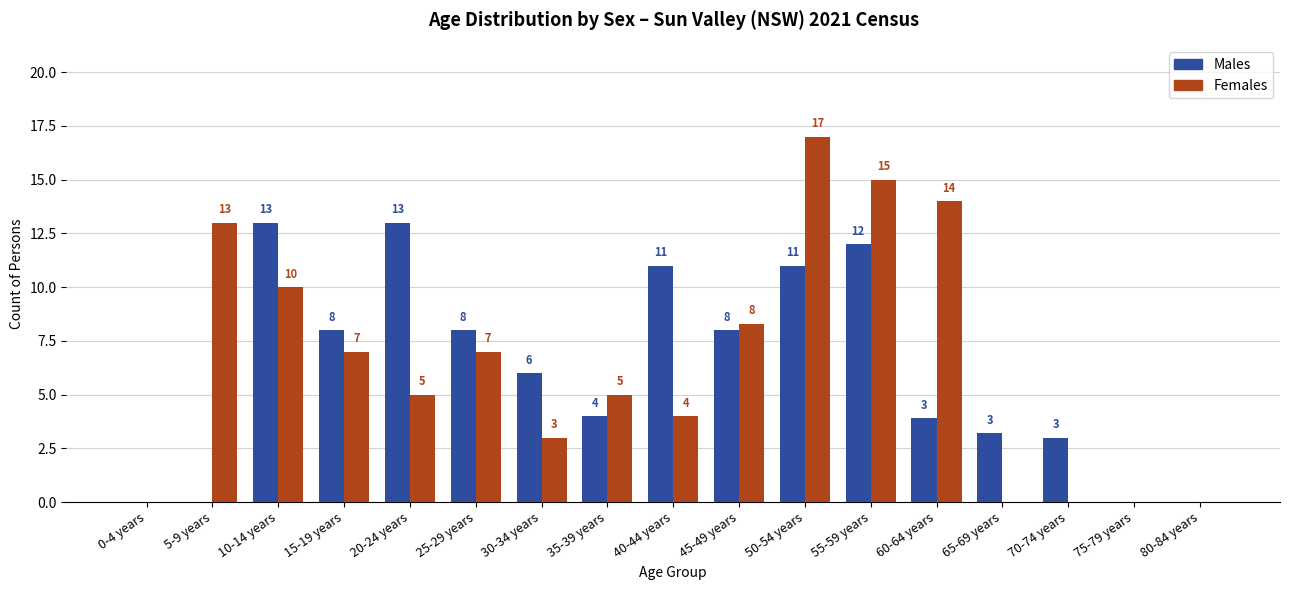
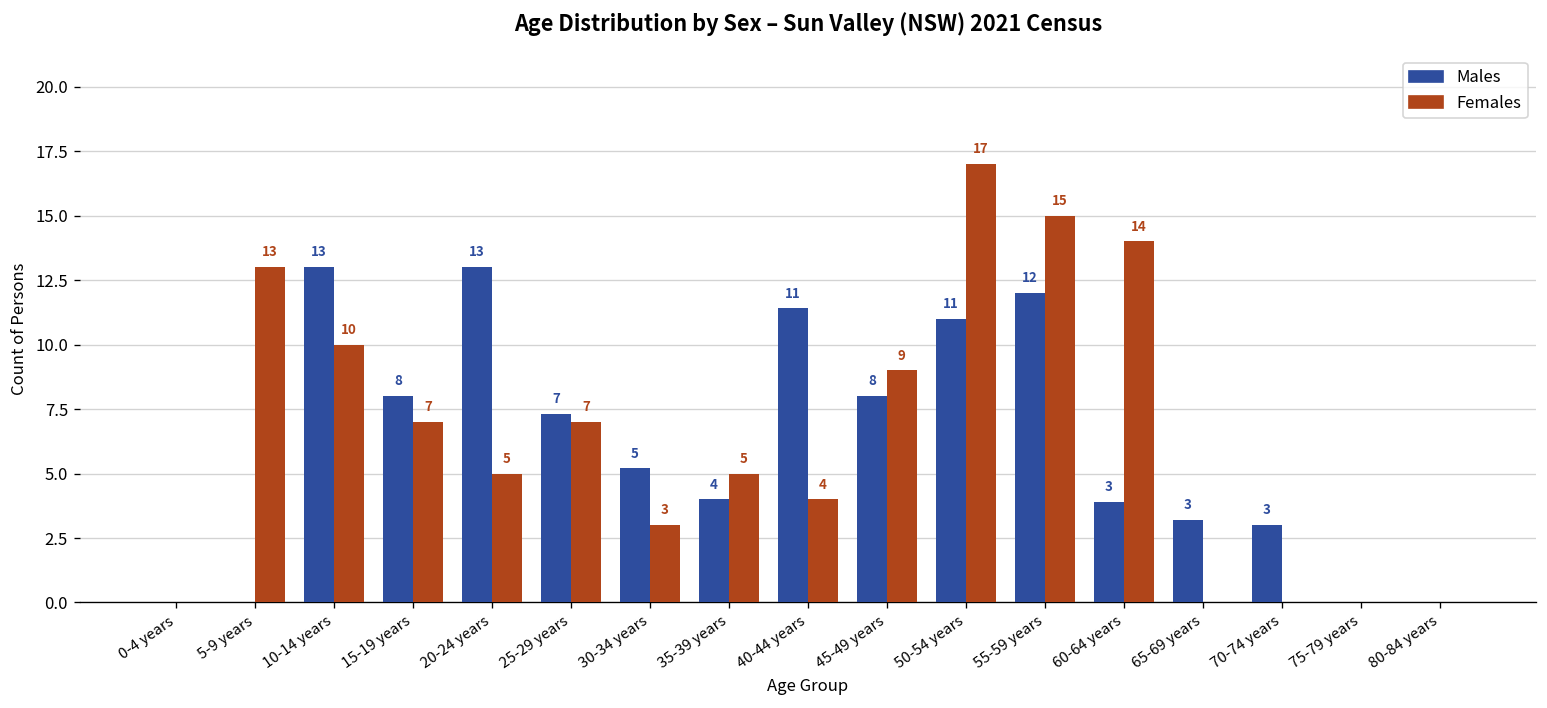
Males, 25-29 years: 8 -> 7
Males, 30-34 years: 6 -> 5
Males, 40-44 years: 11.0 -> 11.4
Females, 45-49 years: 8 -> 9
